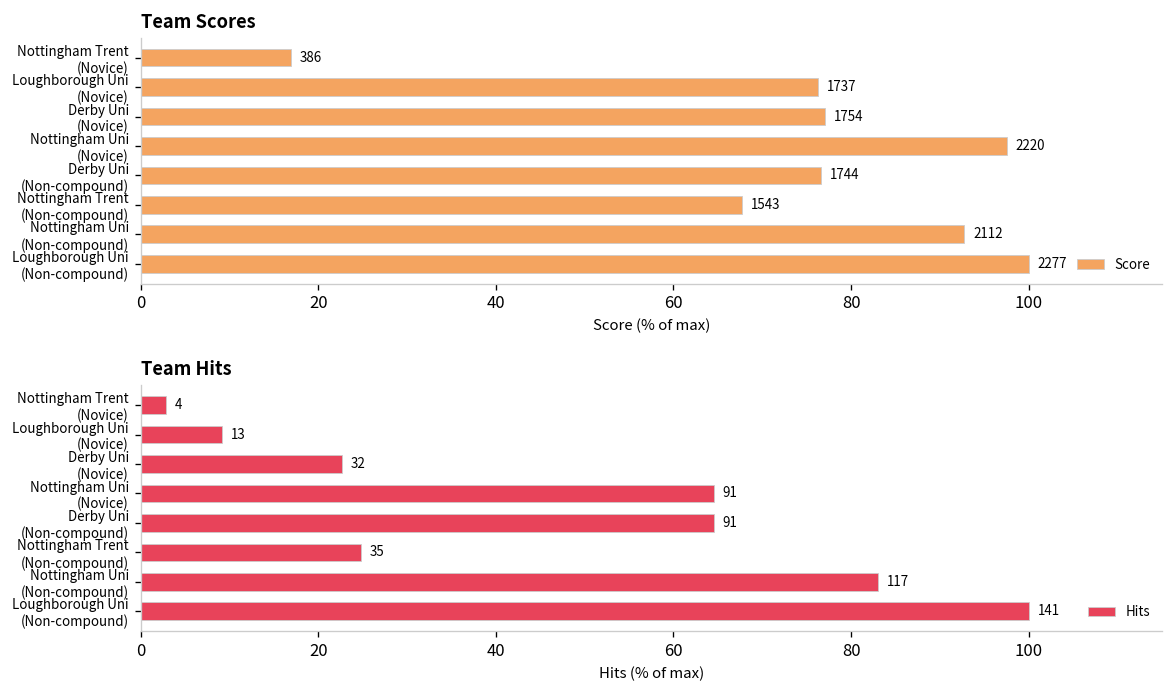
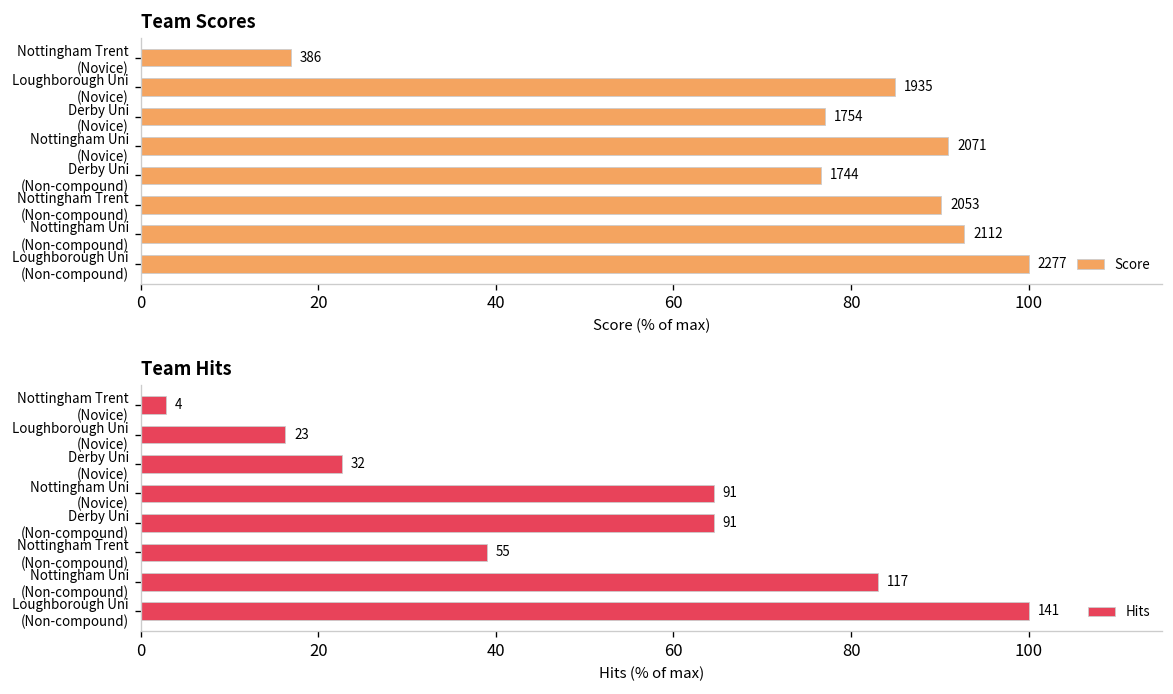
Team Scores, Loughborough Uni (Novice): 1737 -> 1935
Team Scores, Nottingham Uni (Novice): 2220 -> 2071
Team Scores, Nottingham Trent (Non-compound): 1543 -> 2053
Team Hits, Loughborough Uni (Novice): 13 -> 23
Team Hits, Nottingham Trent (Non-compound): 35 -> 55
